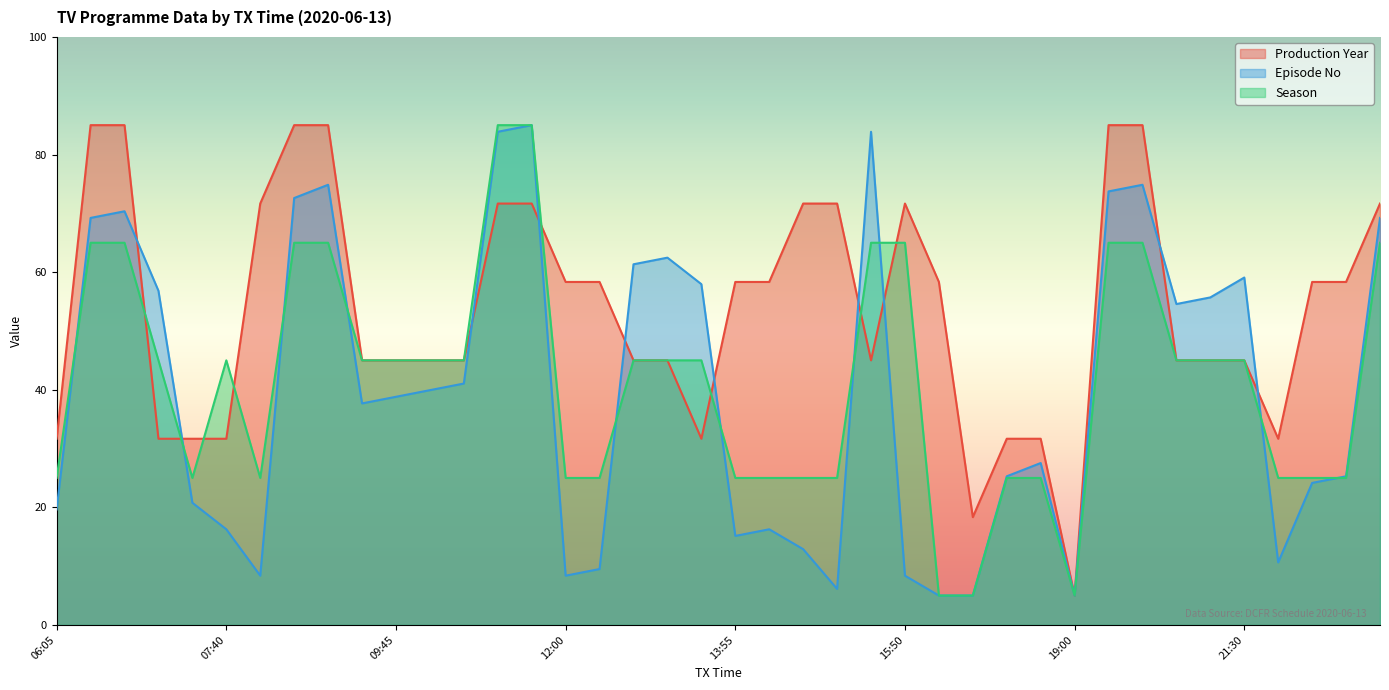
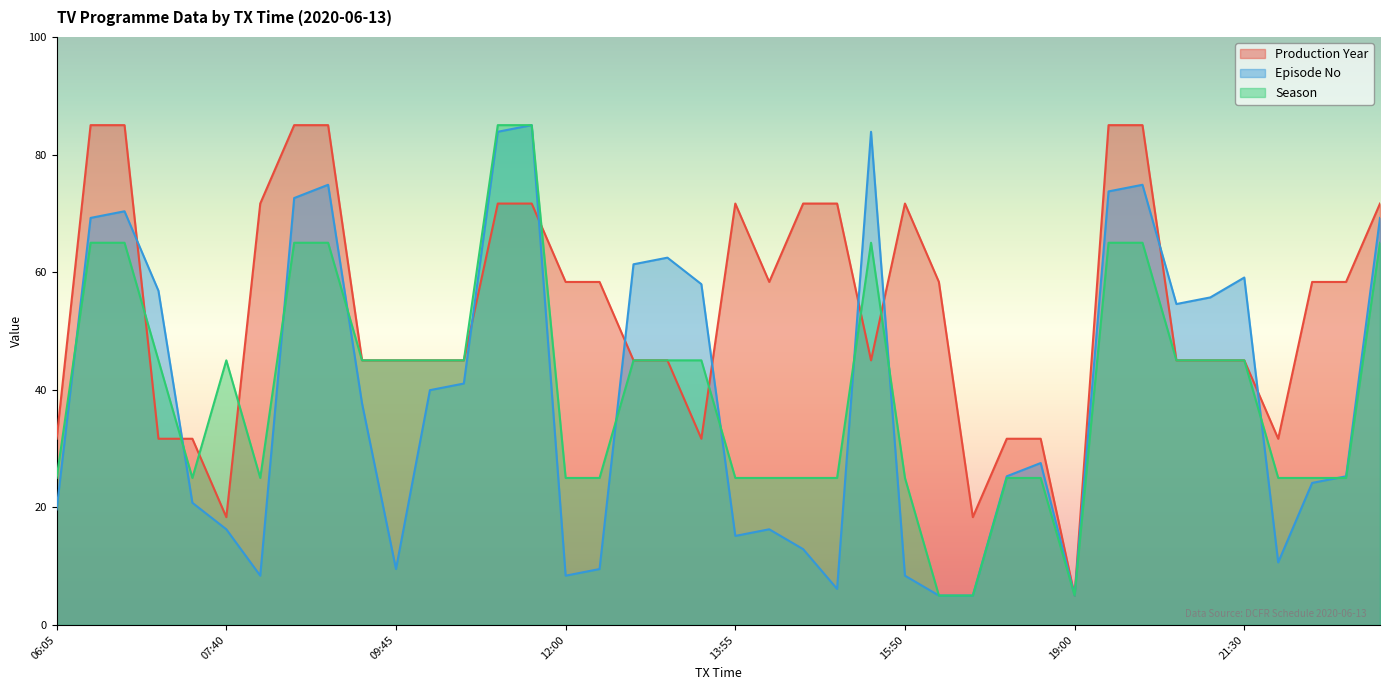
Production Year, 07:40: 32 -> 18
Episode No, 09:45: 39 -> 10
Production Year, 13:55: 58 -> 72
Season, 15:50: 65 -> 25
